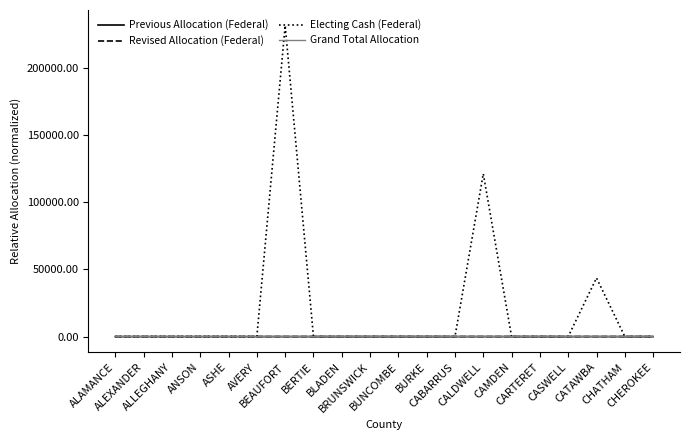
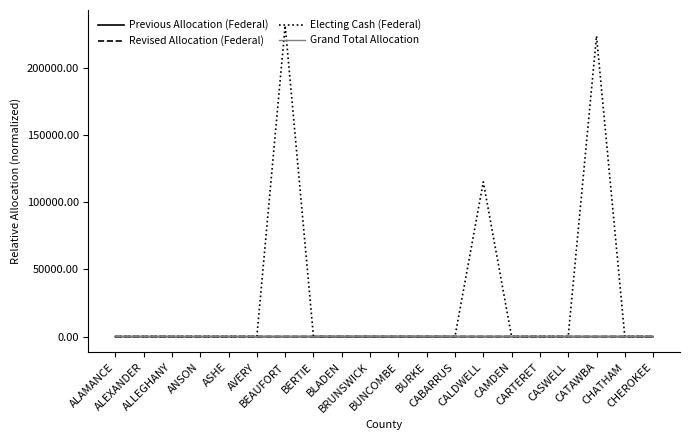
Electing Cash (Federal), CALDWELL: 121000 -> 115000
Electing Cash (Federal), CATAWBA: 44000 -> 224000
